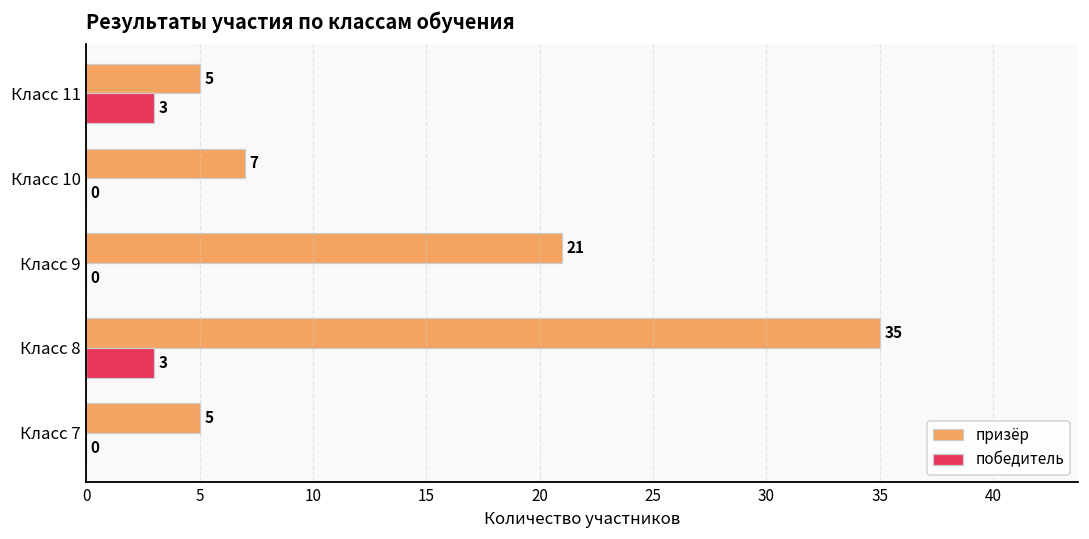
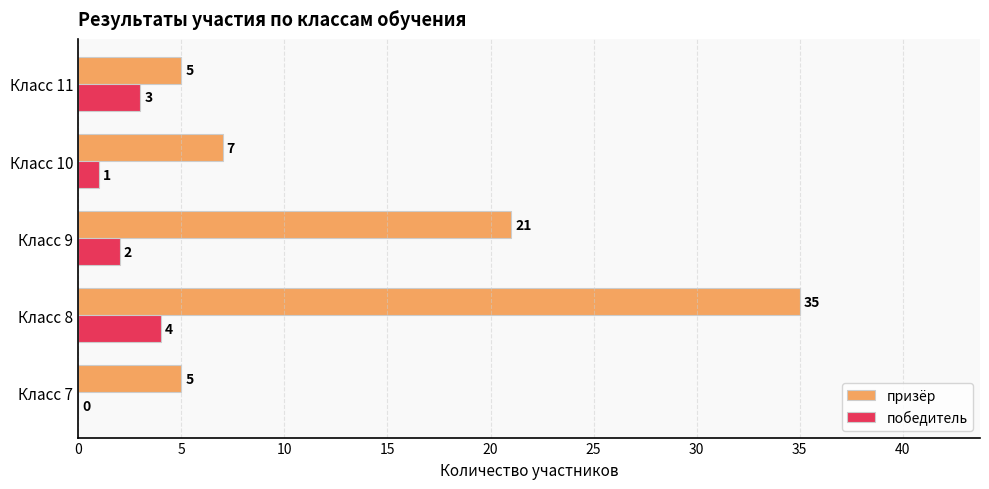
победитель, Класс 10: 0 -> 1
победитель, Класс 9: 0 -> 2
победитель, Класс 8: 3 -> 4
